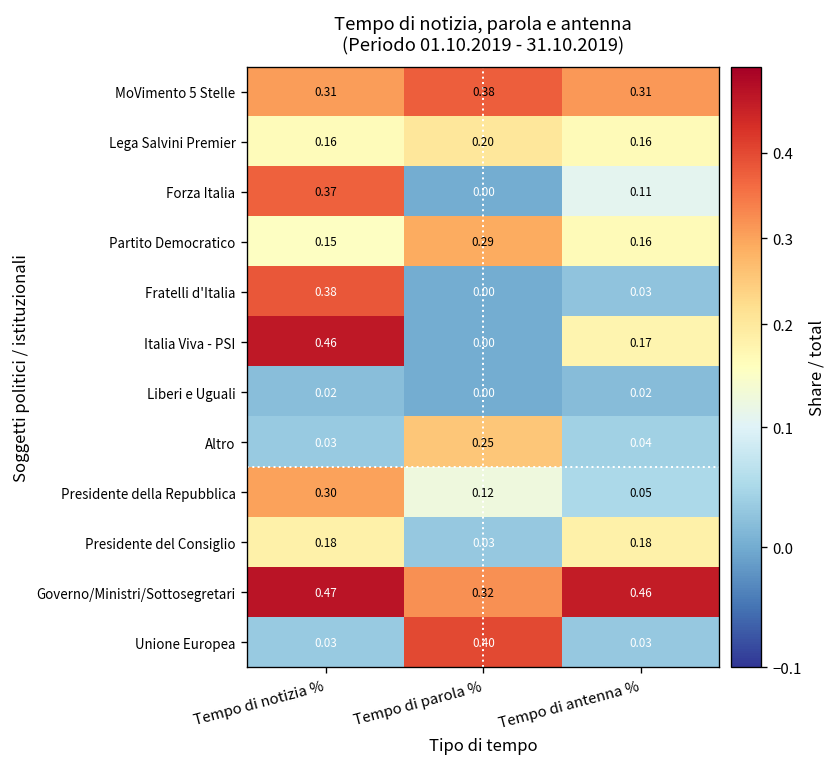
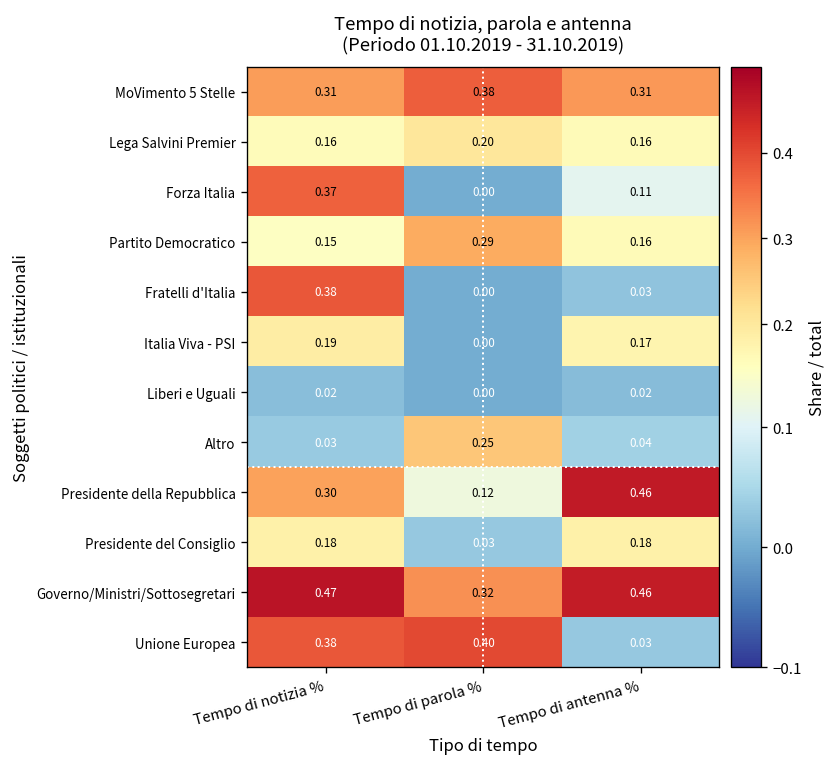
Italia Viva - PSI, Tempo di notizia %: 0.46 -> 0.19
Presidente della Repubblica, Tempo di antenna %: 0.05 -> 0.46
Unione Europea, Tempo di notizia %: 0.03 -> 0.38
